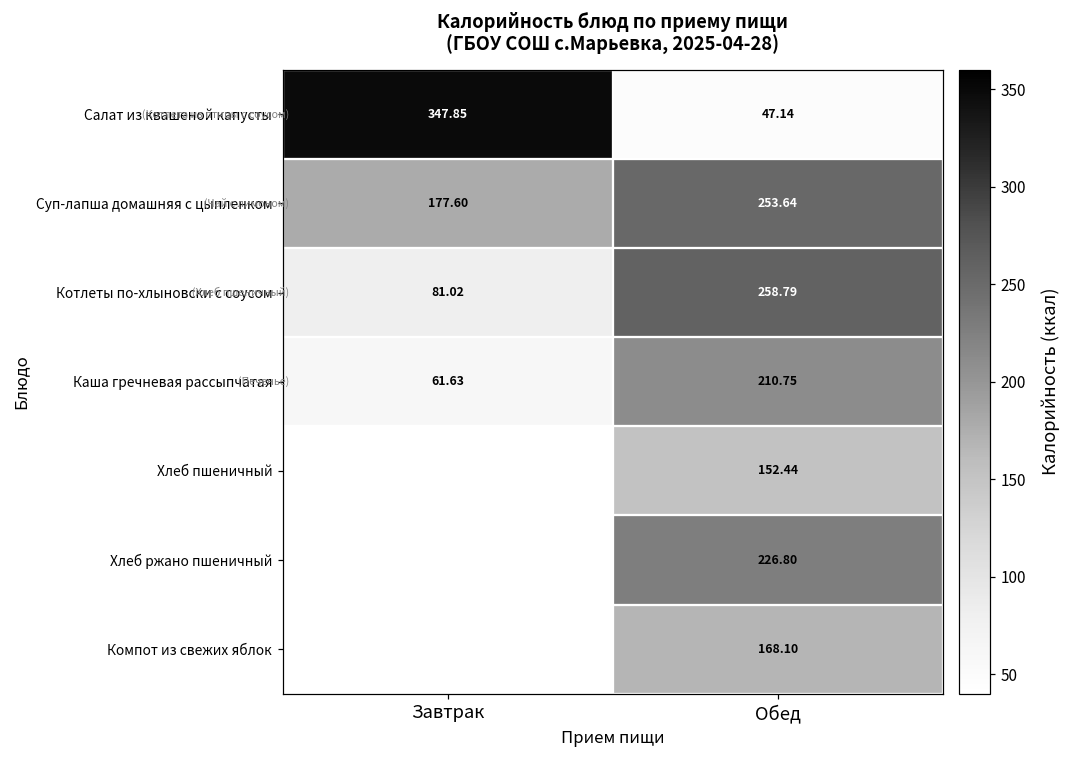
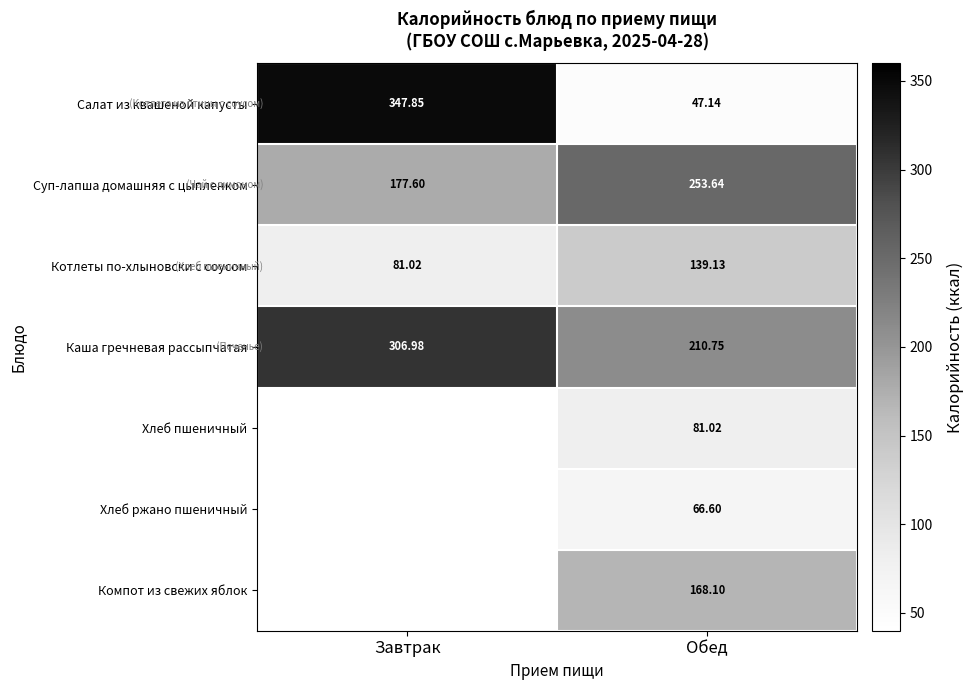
Котлеты по-хлыновски с соусом, Обед: 258.79 -> 139.13
Каша гречневая рассыпчатая, Завтрак: 61.63 -> 306.98
Хлеб пшеничный, Обед: 152.44 -> 81.02
Хлеб ржано пшеничный, Обед: 226.80 -> 66.60
